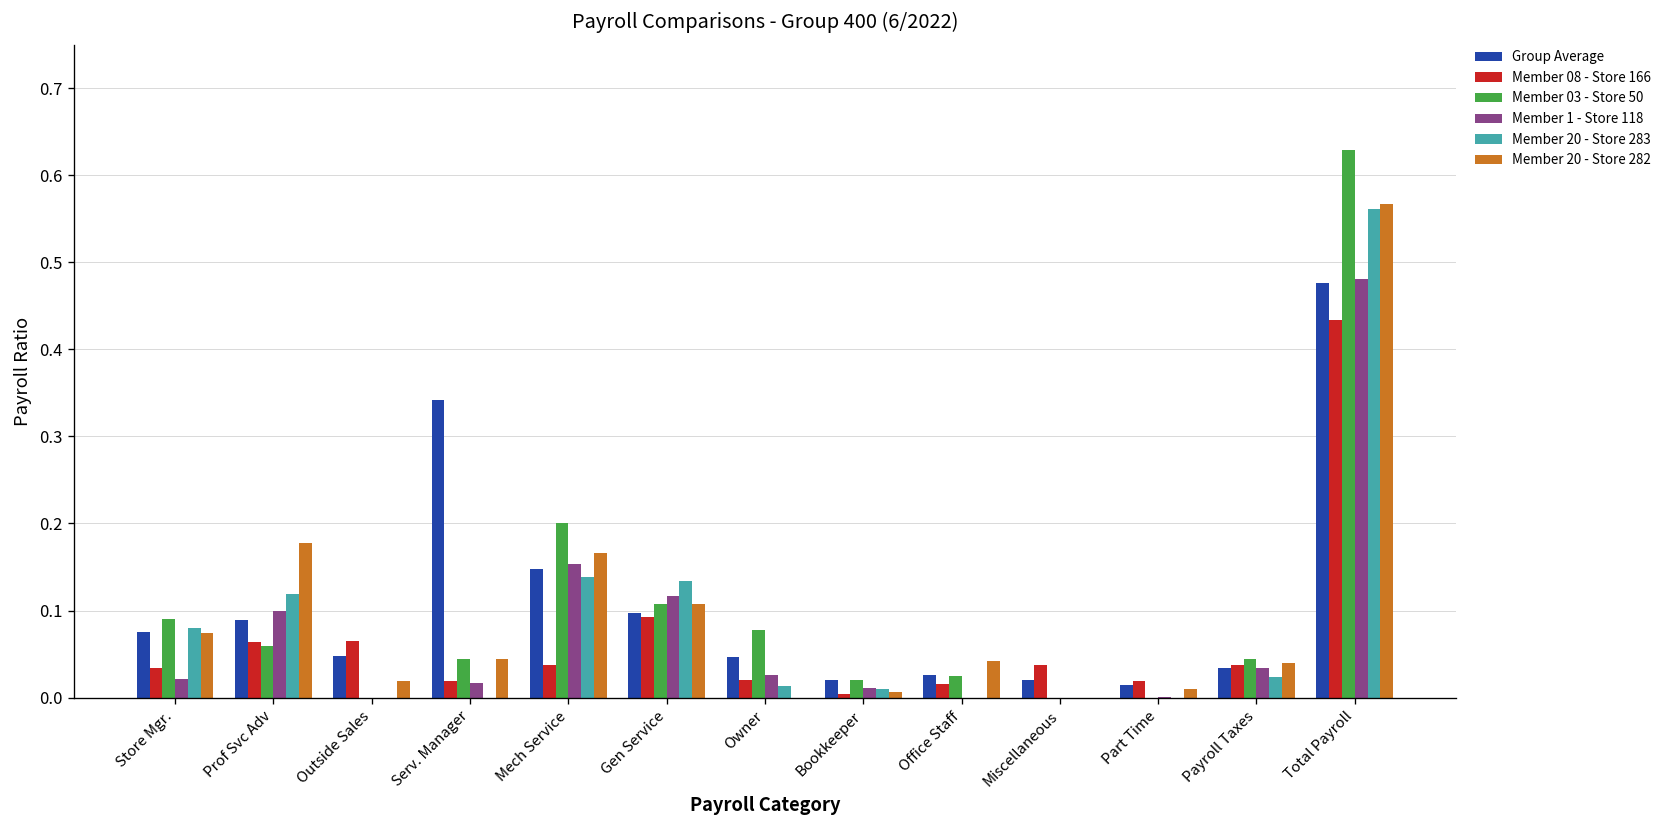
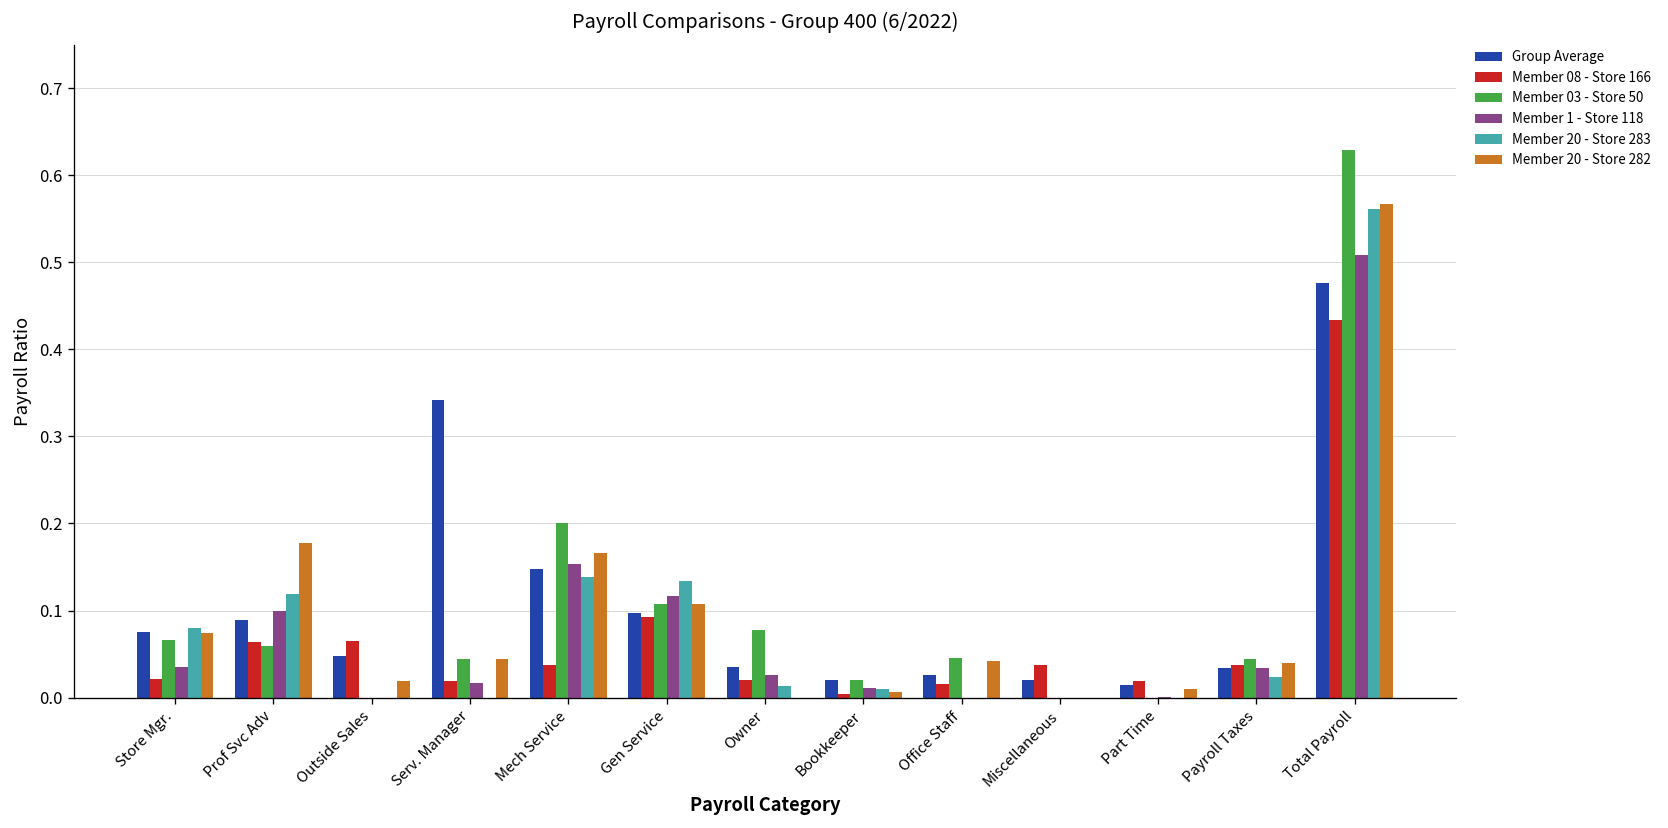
Member 08 - Store 166, Store Mgr.: 0.03 -> 0.02
Member 03 - Store 50, Store Mgr.: 0.09 -> 0.07
Member 1 - Store 118, Store Mgr.: 0.02 -> 0.04
Group Average, Owner: 0.05 -> 0.03
Member 03 - Store 50, Office Staff: 0.02 -> 0.05
Member 1 - Store 118, Total Payroll: 0.48 -> 0.51
